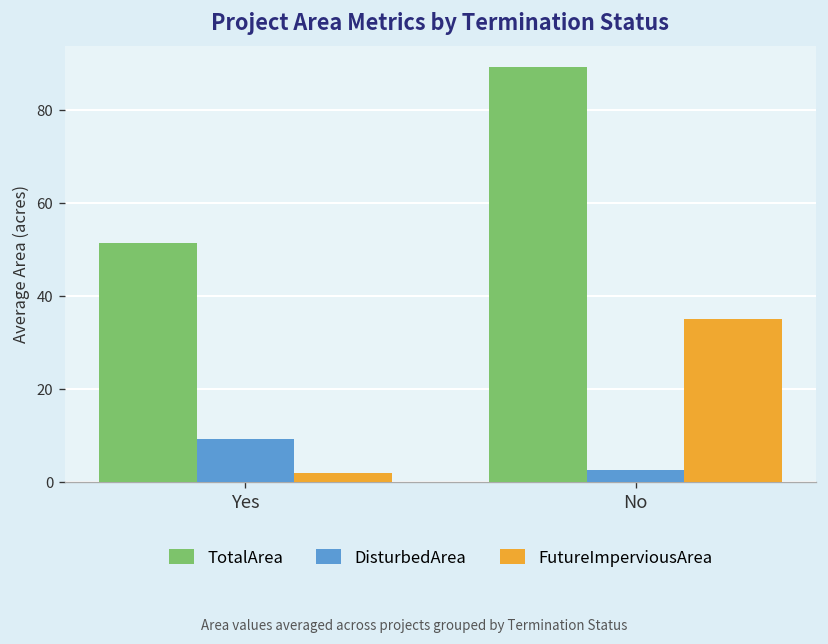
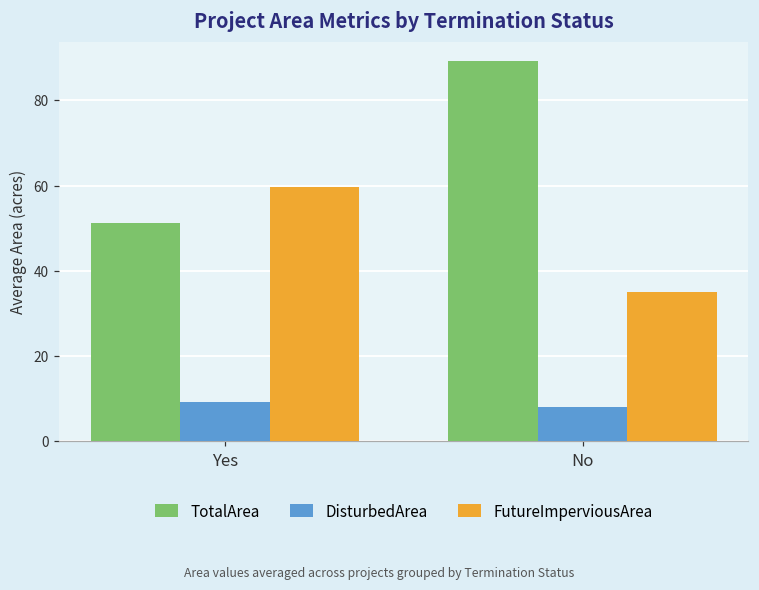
FutureImperviousArea, Yes: 2 -> 60
DisturbedArea, No: 3 -> 8
